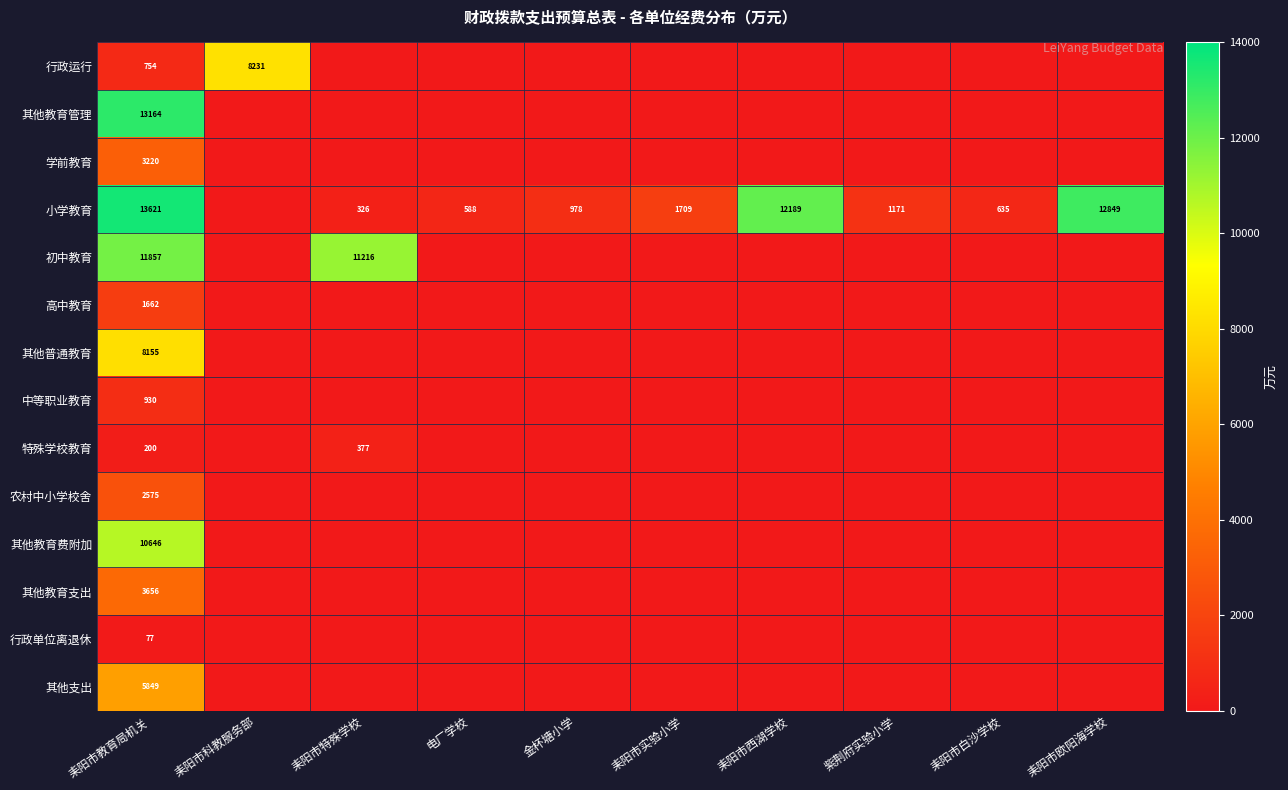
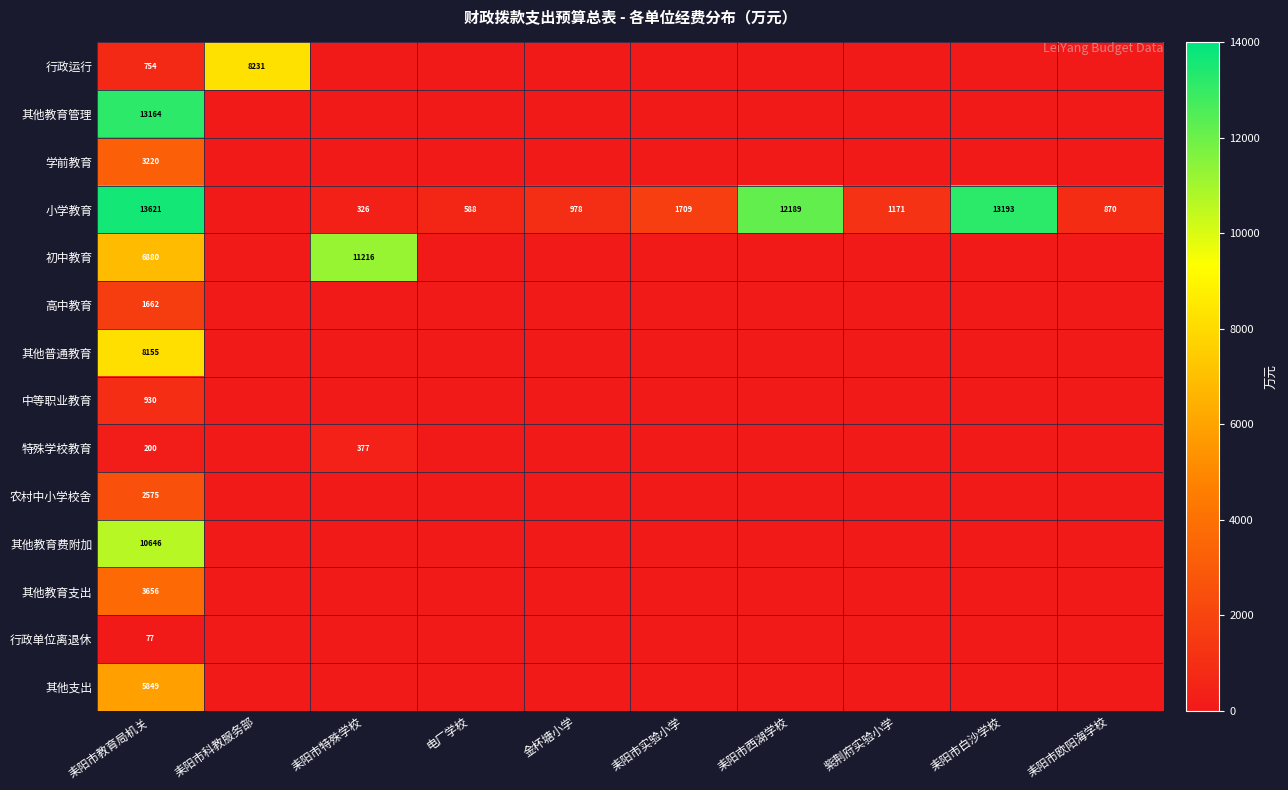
小学教育, 耒阳市白沙学校: 635 -> 13193
小学教育, 耒阳市欧阳海学校: 12849 -> 870
初中教育, 耒阳市教育局机关: 11857 -> 6880
